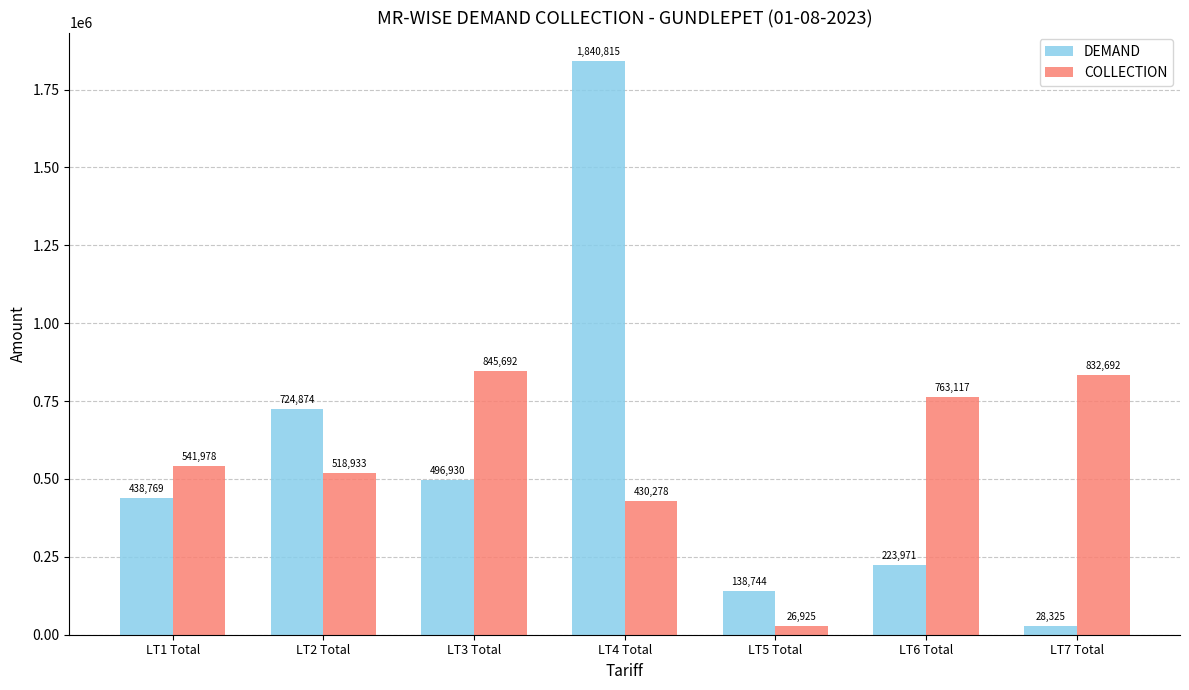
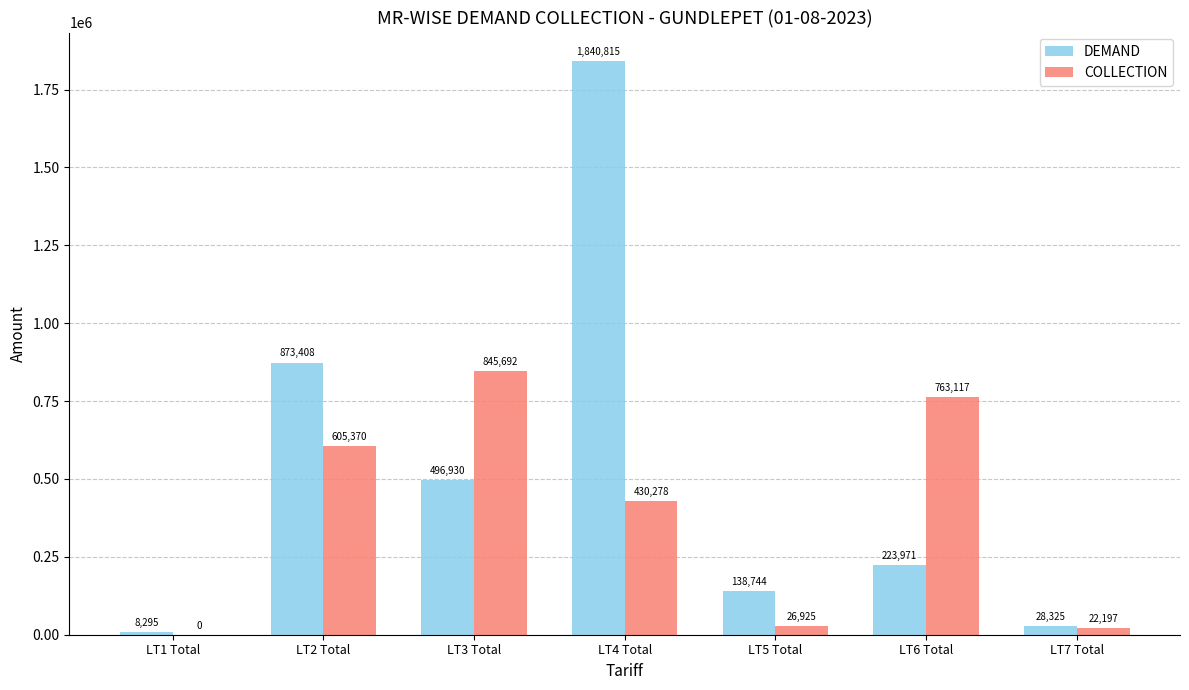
DEMAND, LT1 Total: 438,769 -> 8,295
COLLECTION, LT1 Total: 541,978 -> 0
DEMAND, LT2 Total: 724,874 -> 873,408
COLLECTION, LT2 Total: 518,933 -> 605,370
COLLECTION, LT7 Total: 832,692 -> 22,197
